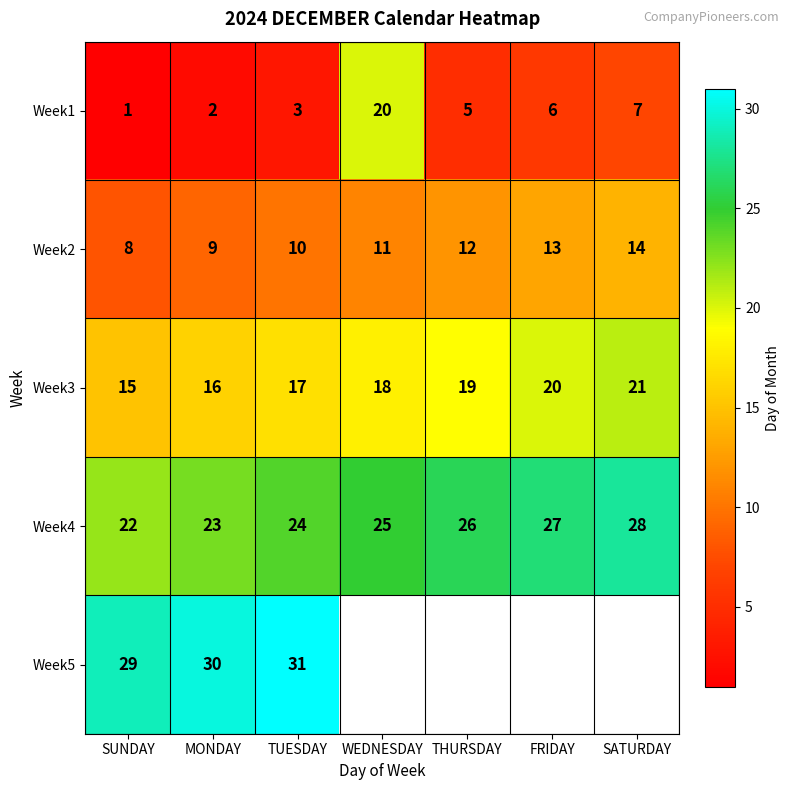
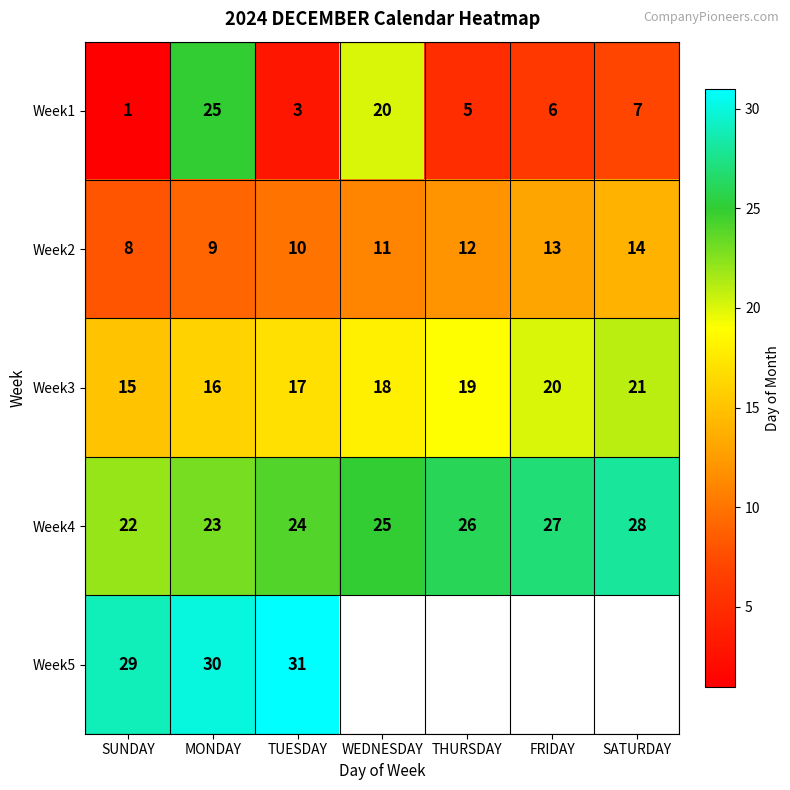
Week1, MONDAY: 2 -> 25
